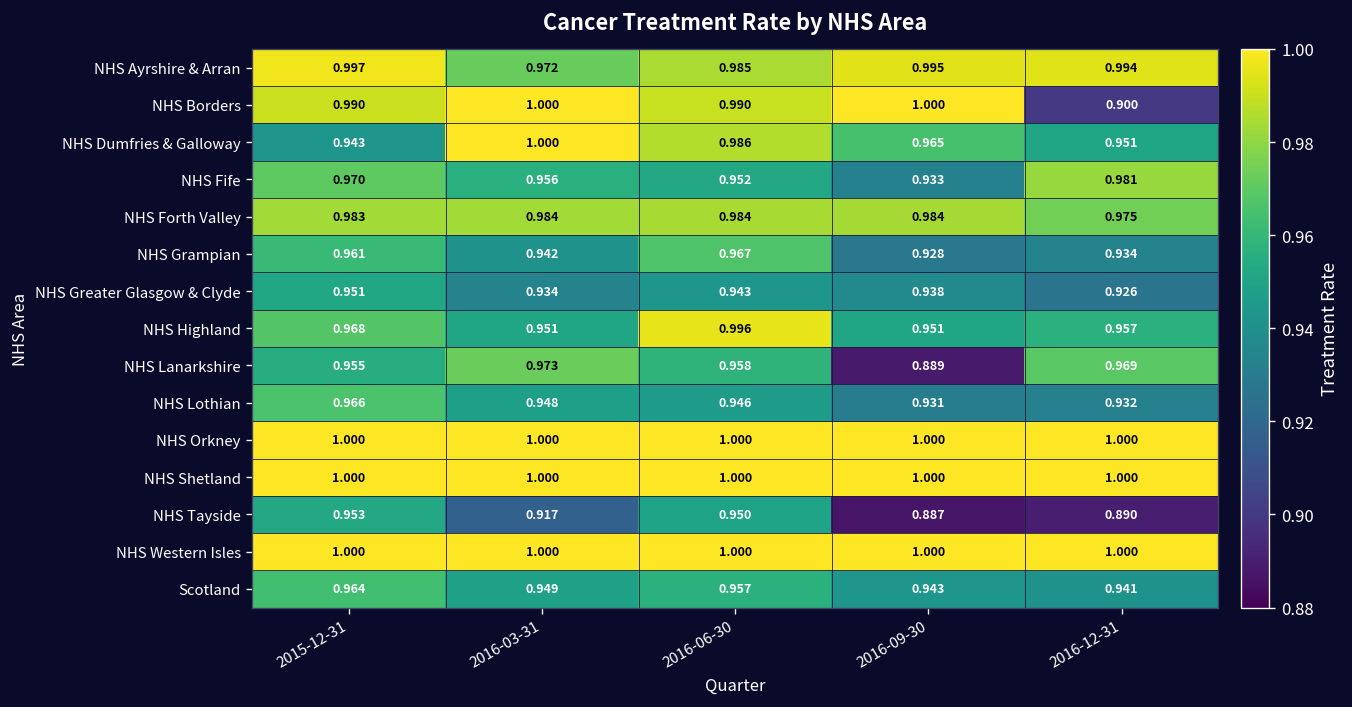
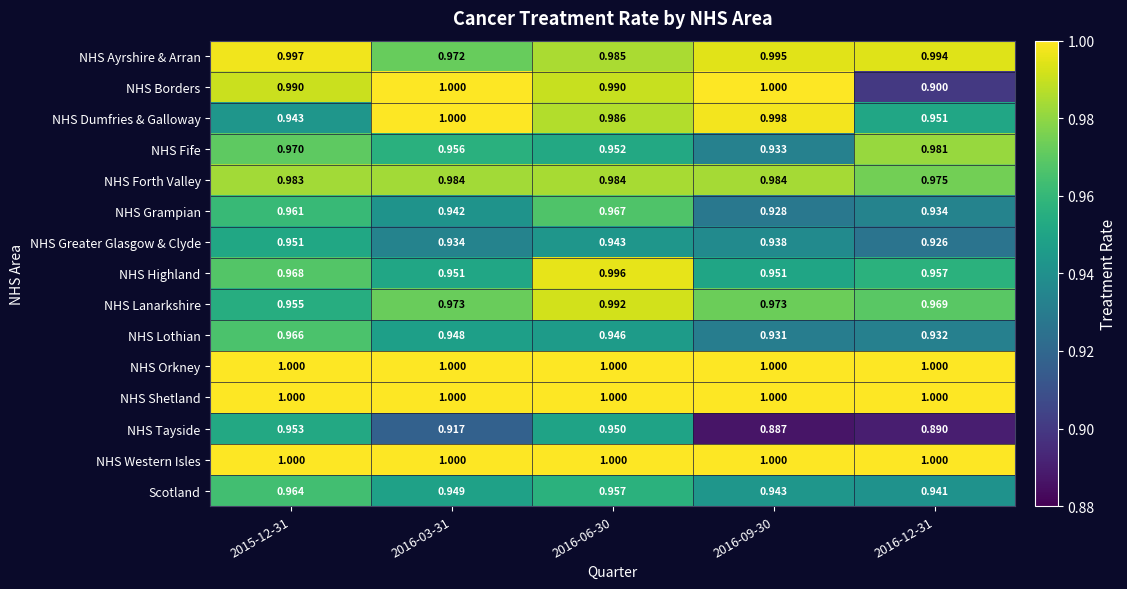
NHS Dumfries & Galloway, 2016-09-30: 0.965 -> 0.998
NHS Lanarkshire, 2016-06-30: 0.958 -> 0.992
NHS Lanarkshire, 2016-09-30: 0.889 -> 0.973
